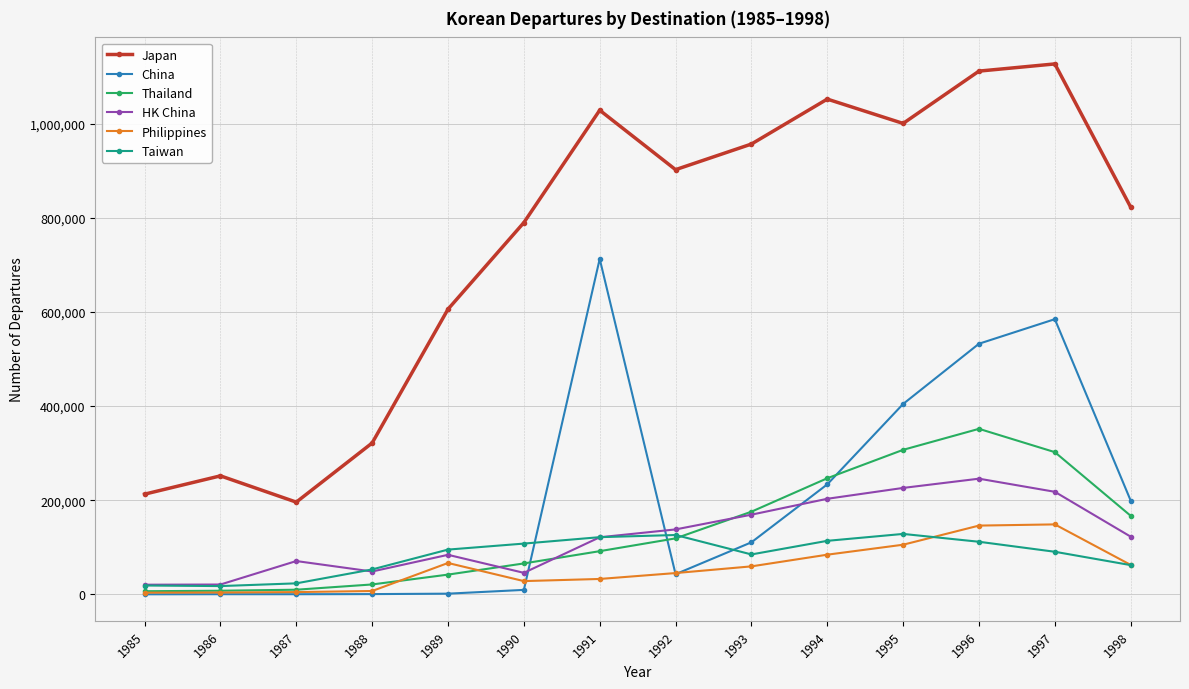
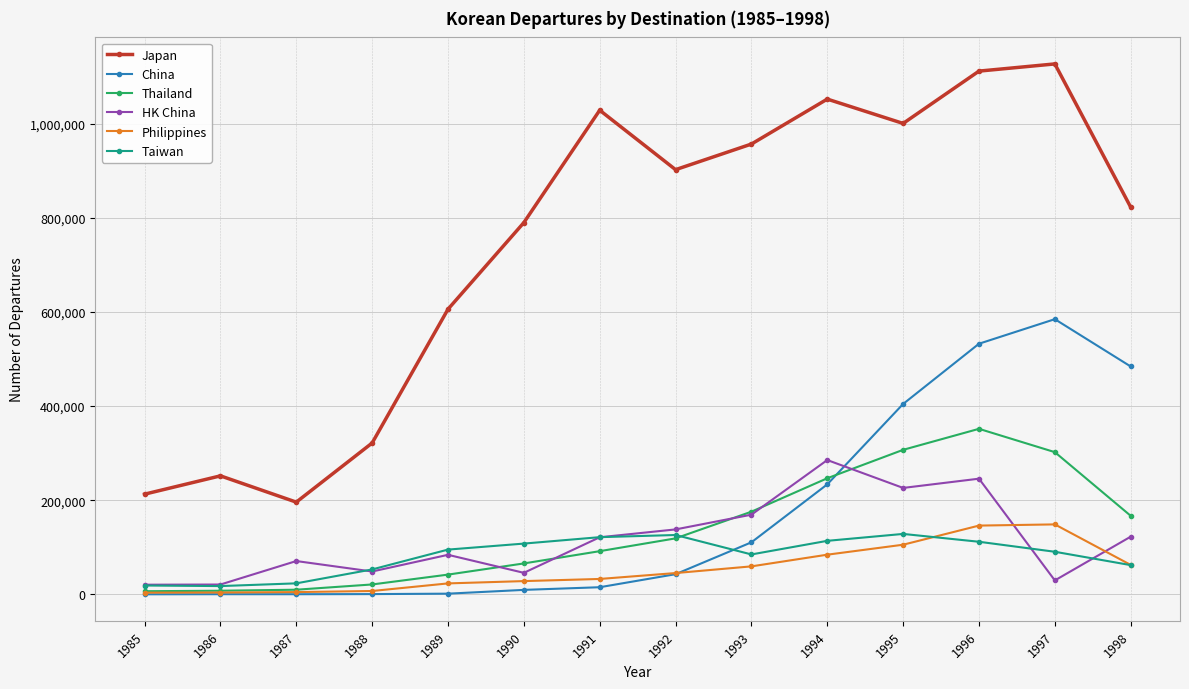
Philippines, 1989: 70,000 -> 20,000
China, 1991: 710,000 -> 20,000
HK China, 1994: 200,000 -> 290,000
HK China, 1997: 220,000 -> 30,000
China, 1998: 200,000 -> 480,000
